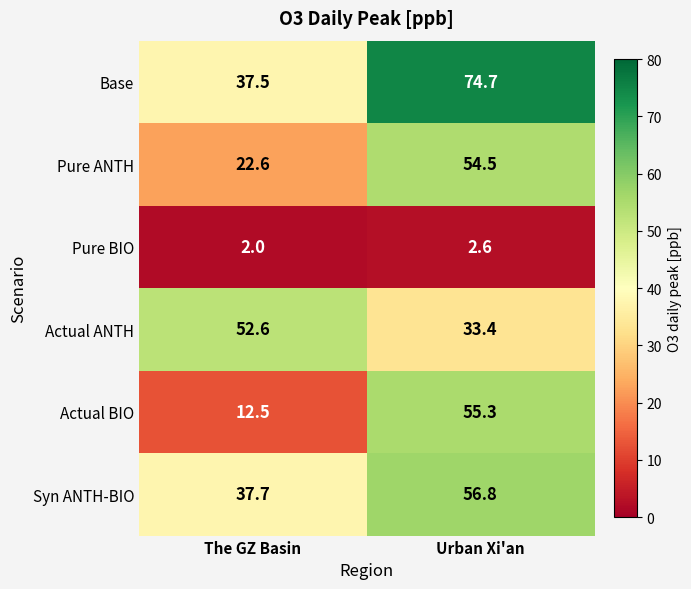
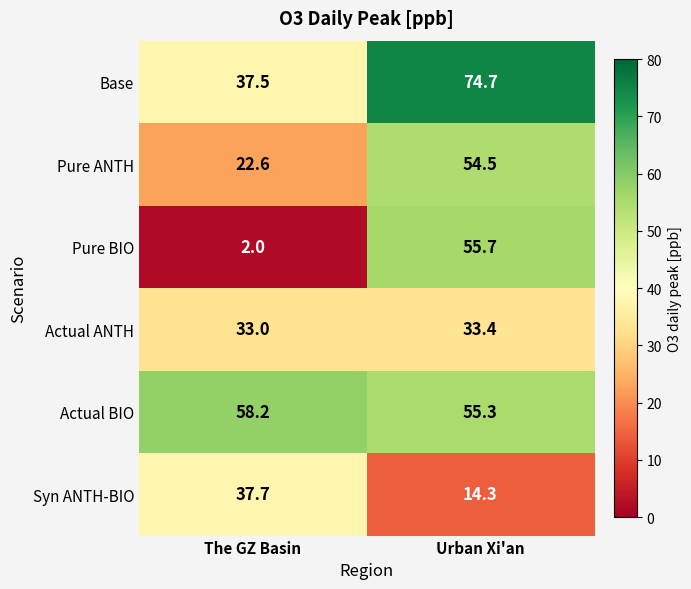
Pure BIO, Urban Xi'an: 2.6 -> 55.7
Actual ANTH, The GZ Basin: 52.6 -> 33.0
Actual BIO, The GZ Basin: 12.5 -> 58.2
Syn ANTH-BIO, Urban Xi'an: 56.8 -> 14.3
